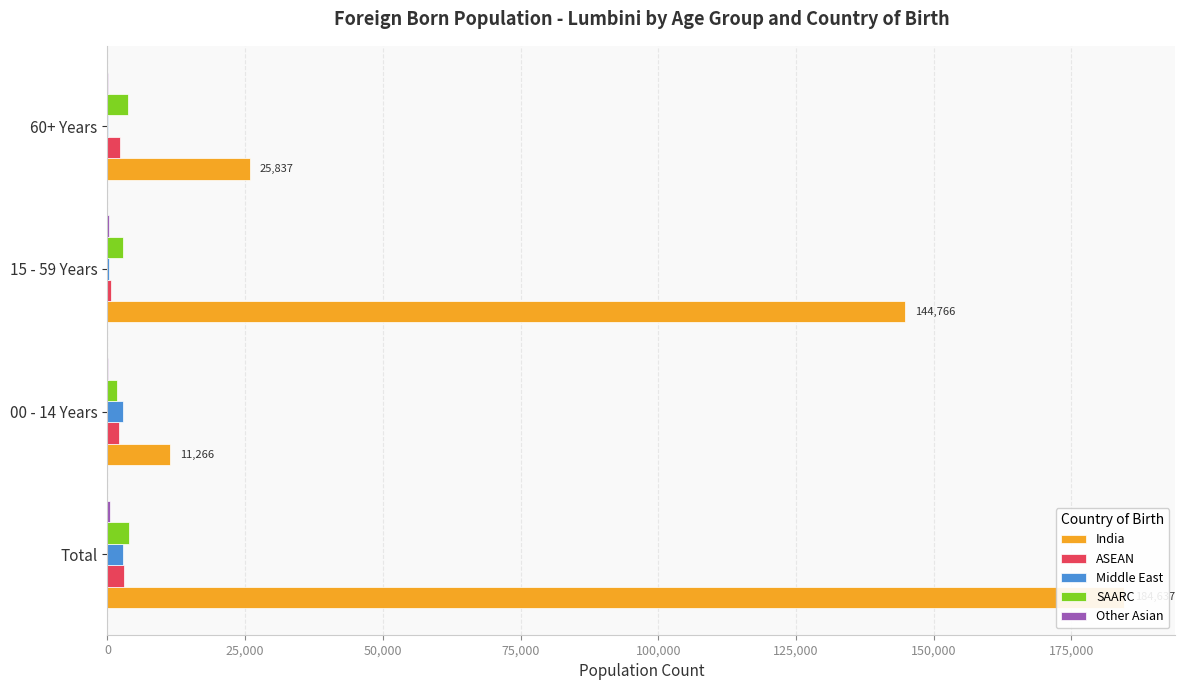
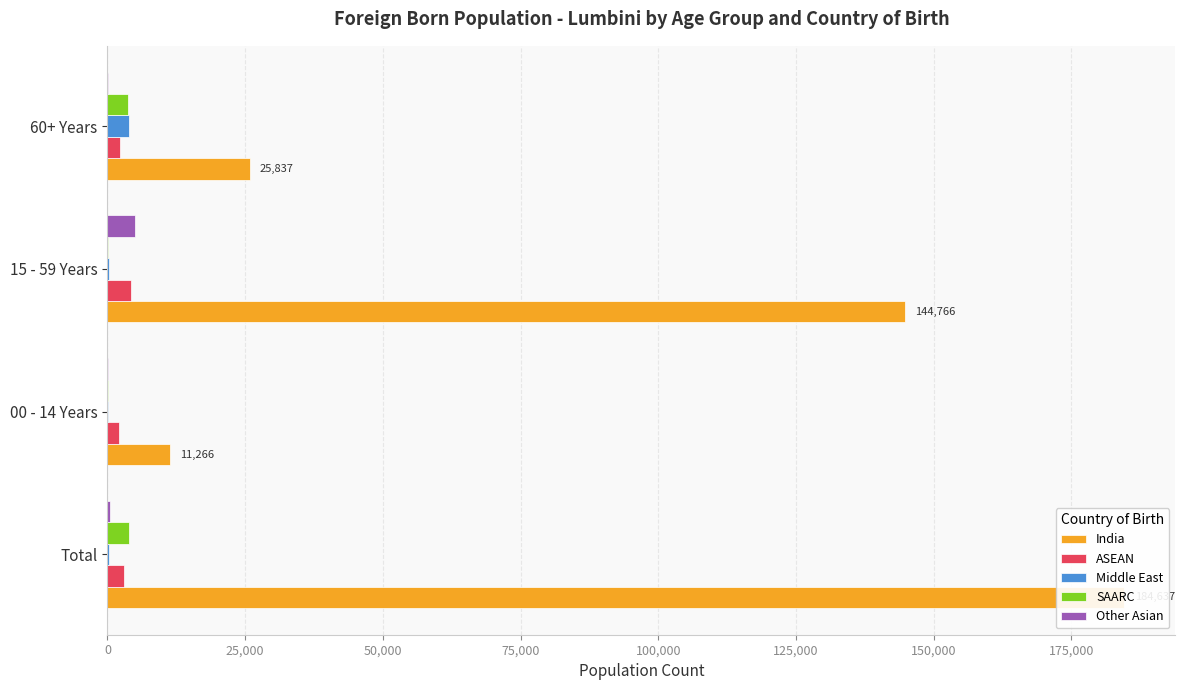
Middle East, 60+ Years: 0 -> 4,000
Other Asian, 15 - 59 Years: 0 -> 5,000
SAARC, 15 - 59 Years: 3,000 -> 0
ASEAN, 15 - 59 Years: 1,000 -> 4,000
SAARC, 00 - 14 Years: 2,000 -> 0
Middle East, 00 - 14 Years: 3,000 -> 0
Middle East, Total: 3,000 -> 0
